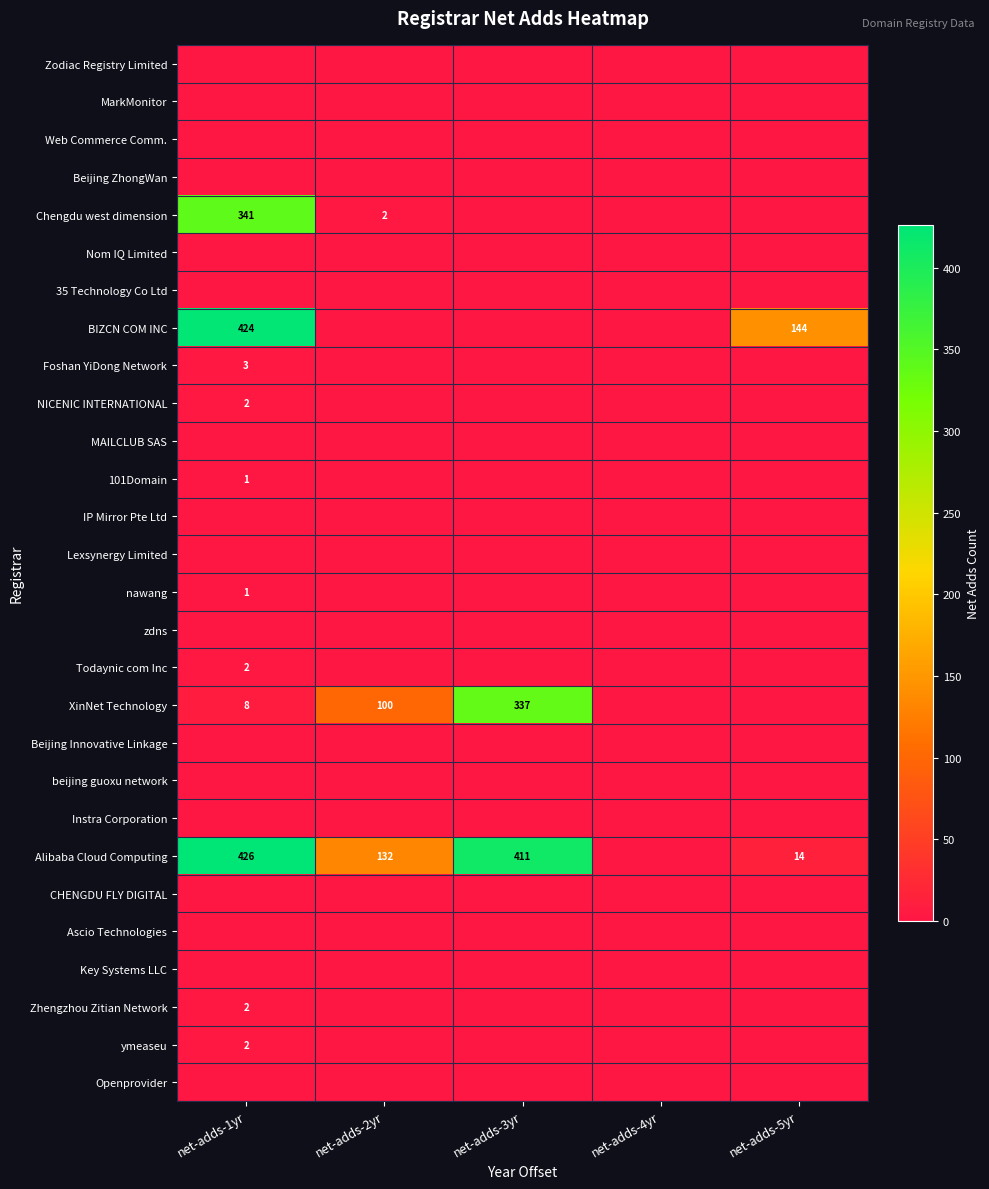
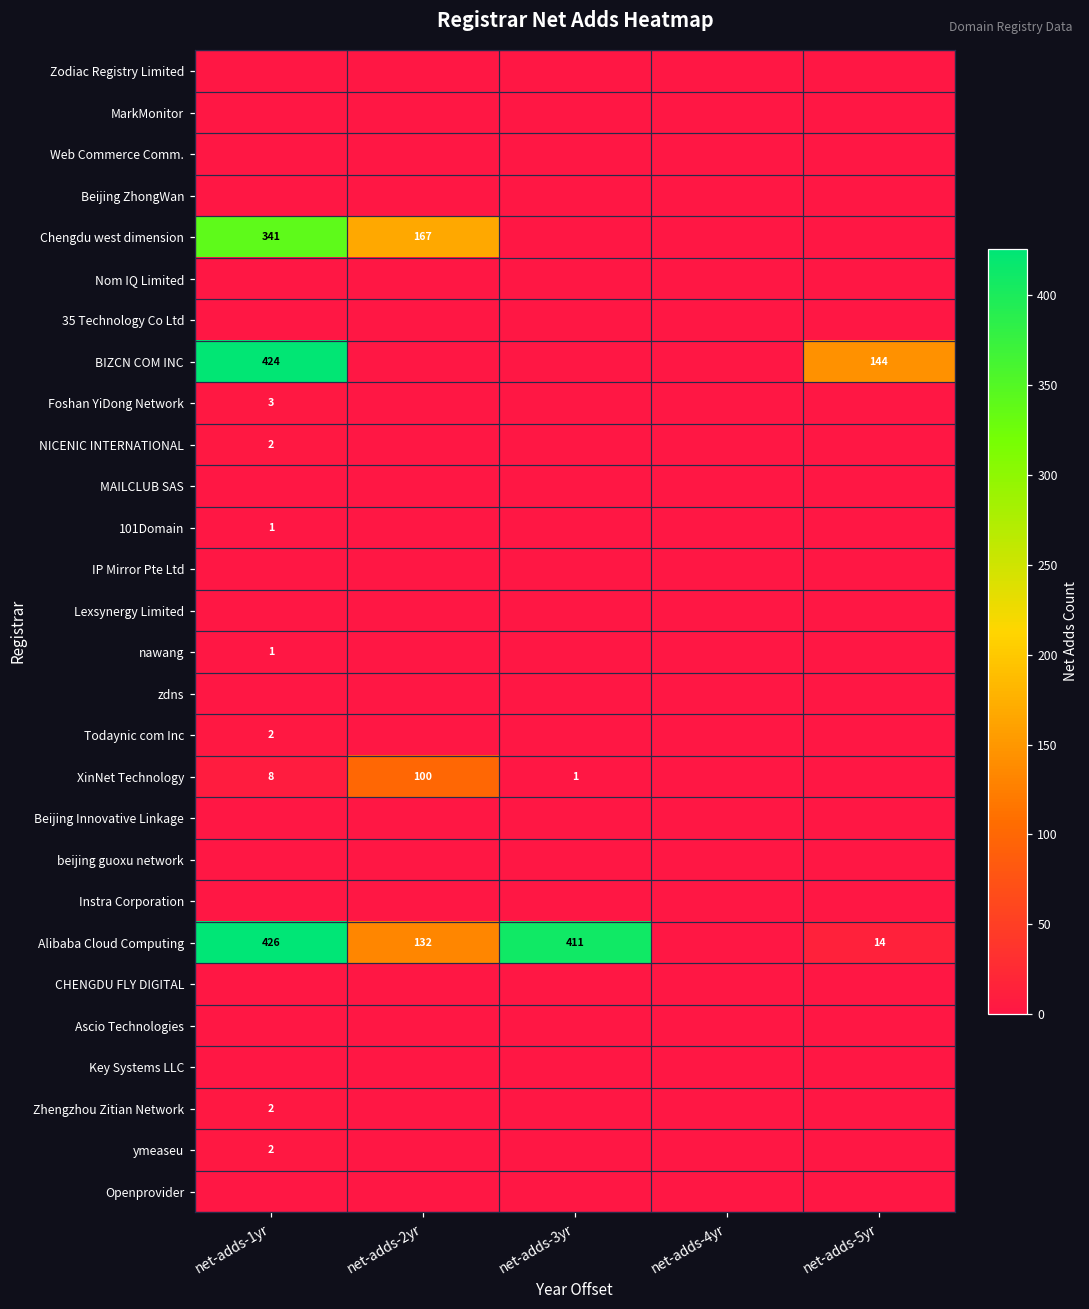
Chengdu west dimension, net-adds-2yr: 2 -> 167
XinNet Technology, net-adds-3yr: 337 -> 1
